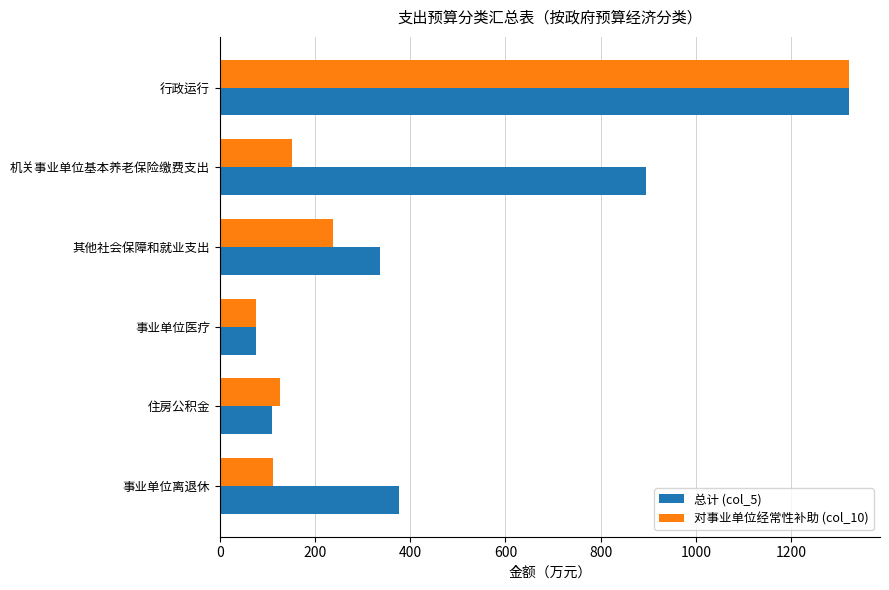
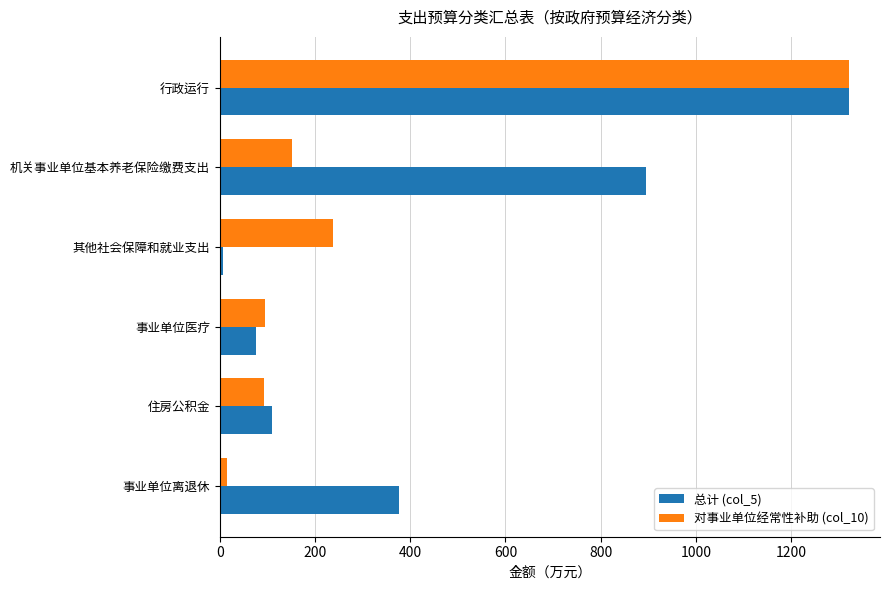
总计 (col_5), 其他社会保障和就业支出: 340 -> 10
对事业单位经常性补助 (col_10), 事业单位医疗: 80 -> 90
对事业单位经常性补助 (col_10), 住房公积金: 130 -> 90
对事业单位经常性补助 (col_10), 事业单位离退休: 110 -> 10
